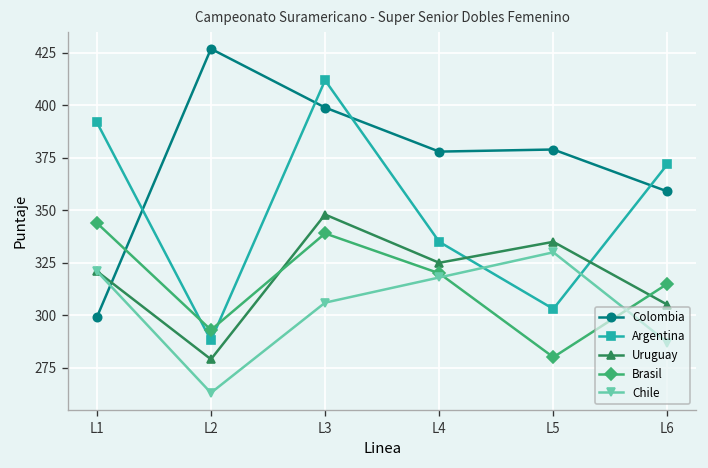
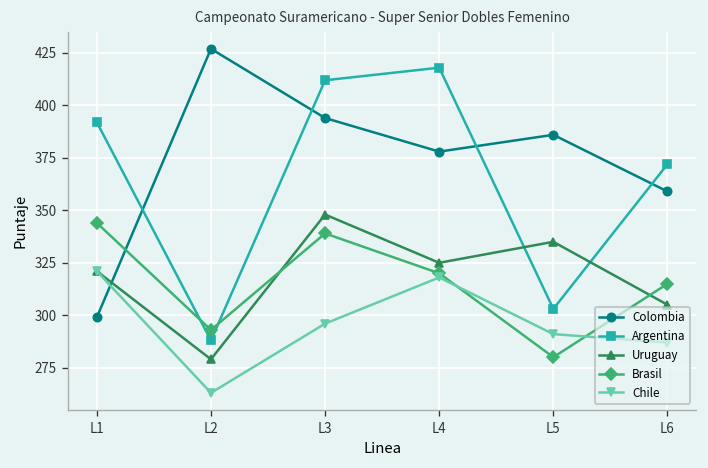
Colombia, L3: 399 -> 394
Chile, L3: 306 -> 296
Argentina, L4: 335 -> 418
Colombia, L5: 379 -> 386
Chile, L5: 330 -> 291
